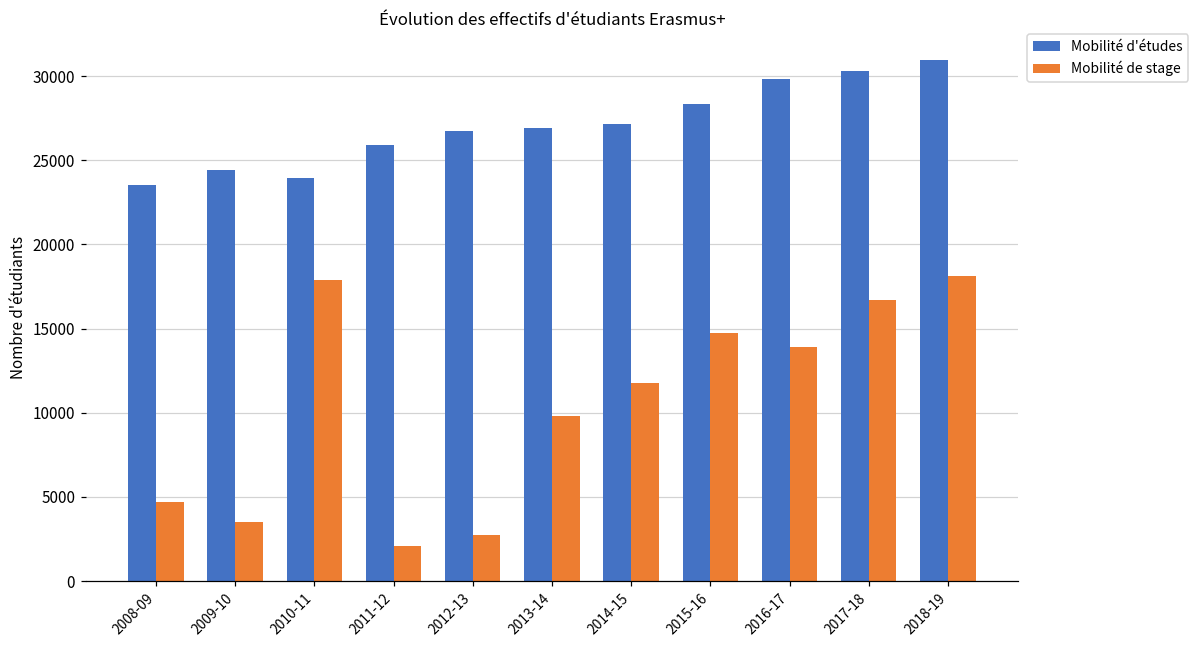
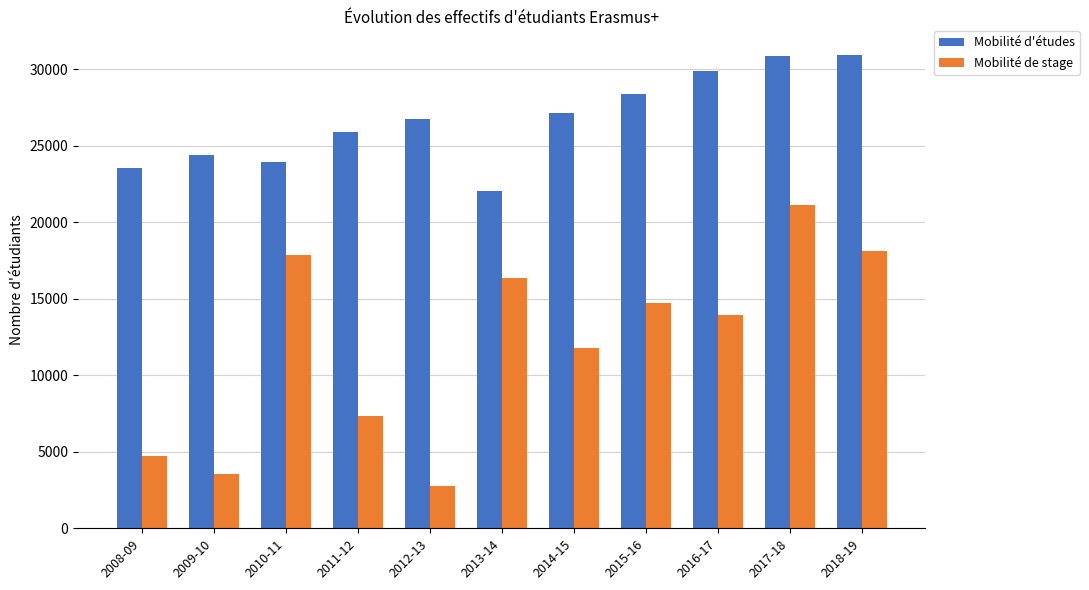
Mobilité de stage, 2011-12: 2100 -> 7300
Mobilité d'études, 2013-14: 26900 -> 22100
Mobilité de stage, 2013-14: 9800 -> 16400
Mobilité d'études, 2017-18: 30300 -> 30900
Mobilité de stage, 2017-18: 16700 -> 21100
